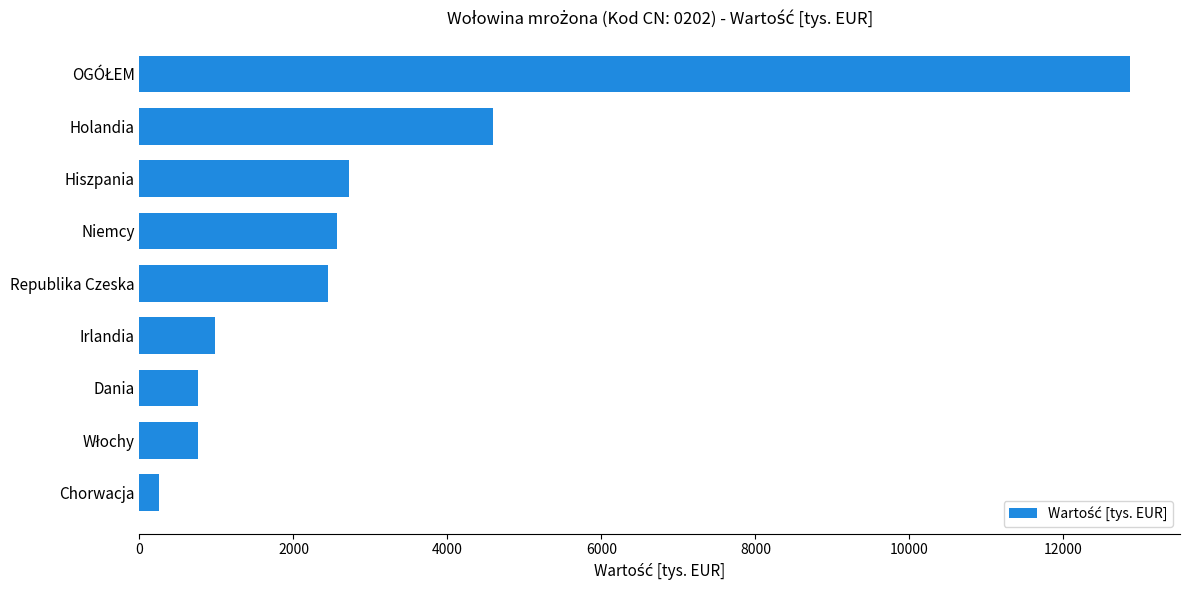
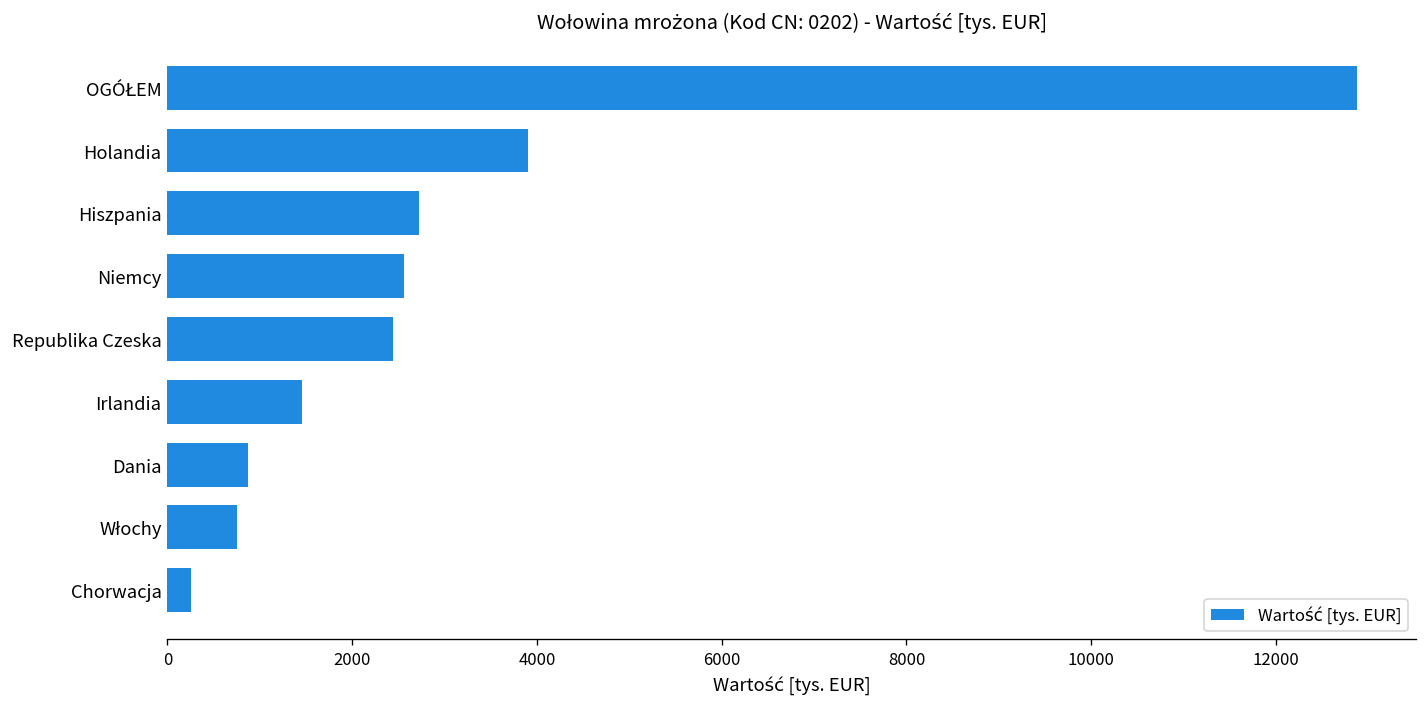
Holandia: 4600 -> 3900
Irlandia: 1000 -> 1500
Dania: 800 -> 900
